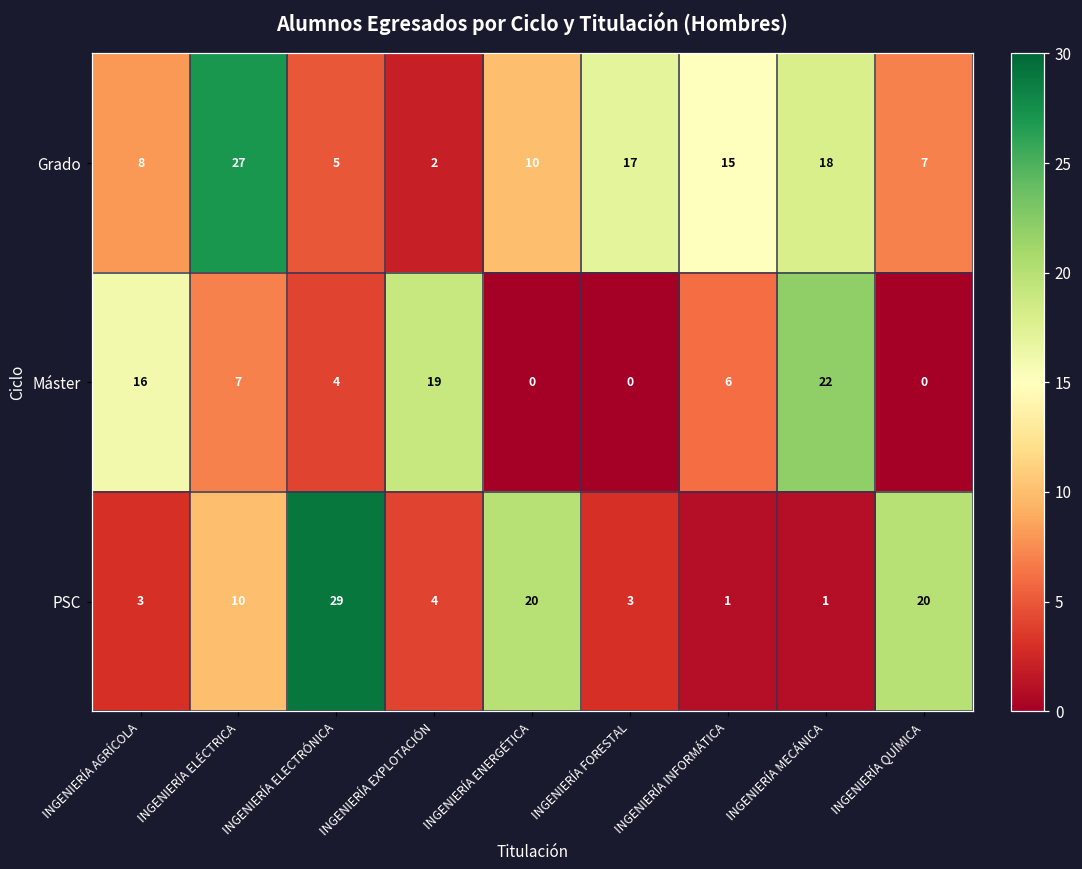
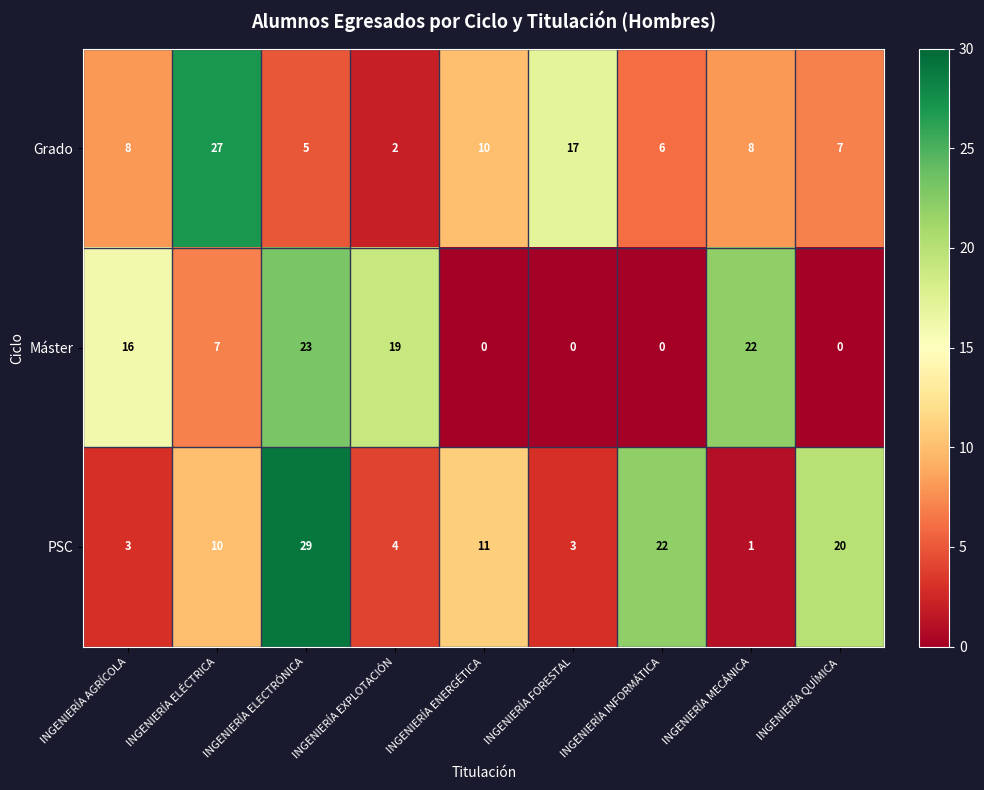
Grado, INGENIERÍA INFORMÁTICA: 15 -> 6
Grado, INGENIERÍA MECÁNICA: 18 -> 8
Máster, INGENIERÍA ELECTRÓNICA: 4 -> 23
Máster, INGENIERÍA INFORMÁTICA: 6 -> 0
PSC, INGENIERÍA ENERGÉTICA: 20 -> 11
PSC, INGENIERÍA INFORMÁTICA: 1 -> 22
